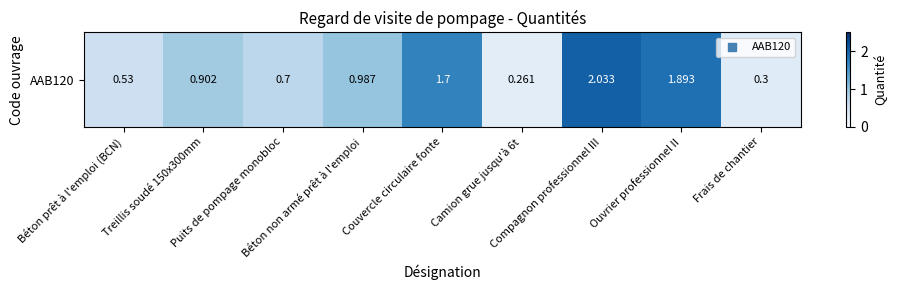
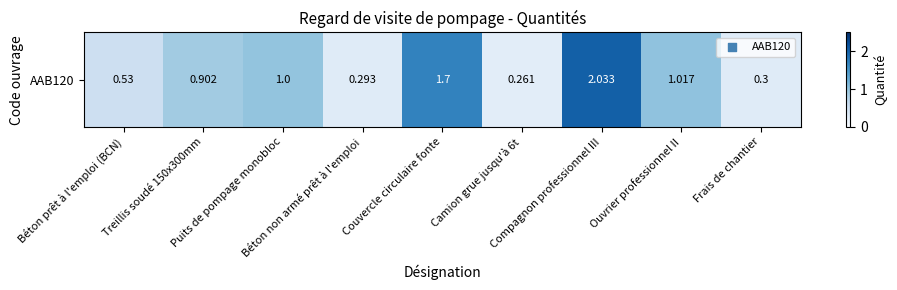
AAB120, Puits de pompage monobloc: 0.7 -> 1.0
AAB120, Béton non armé prêt à l'emploi: 0.987 -> 0.293
AAB120, Ouvrier professionnel II: 1.893 -> 1.017
